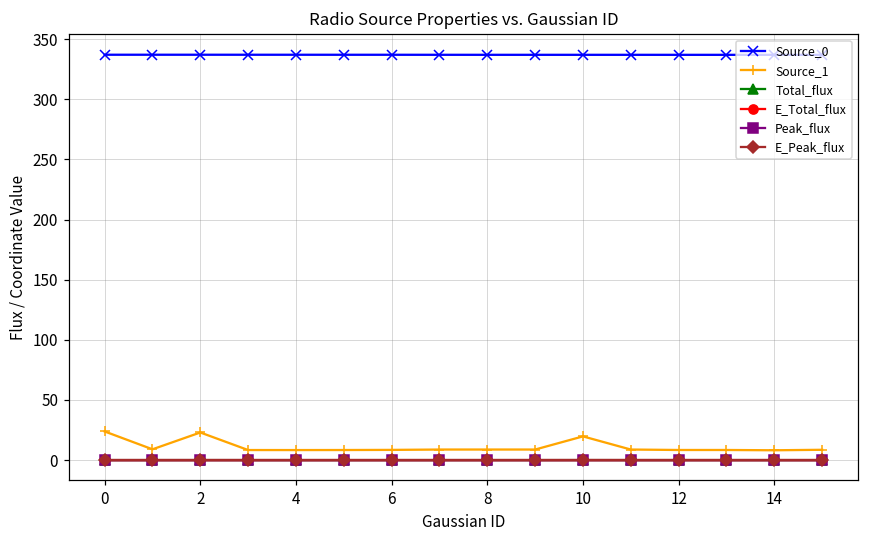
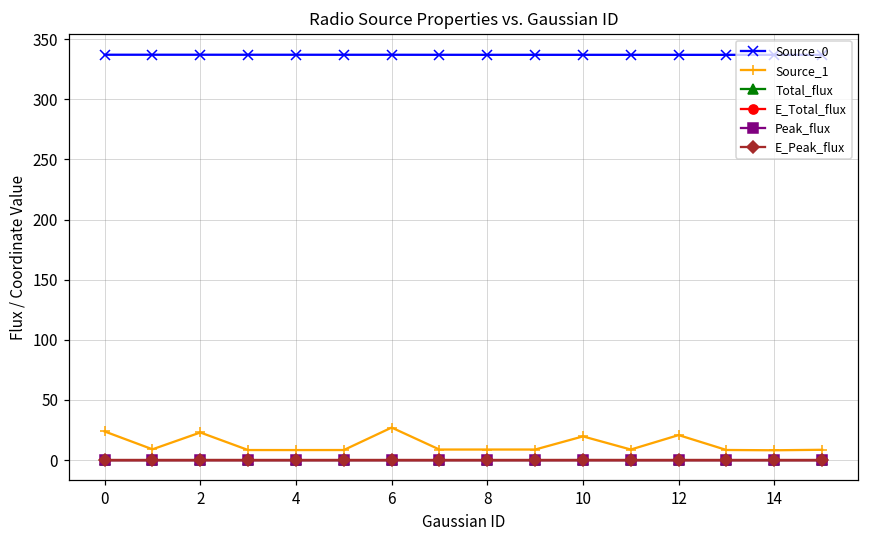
Source_1, 6: 9 -> 27
Source_1, 12: 8 -> 21
